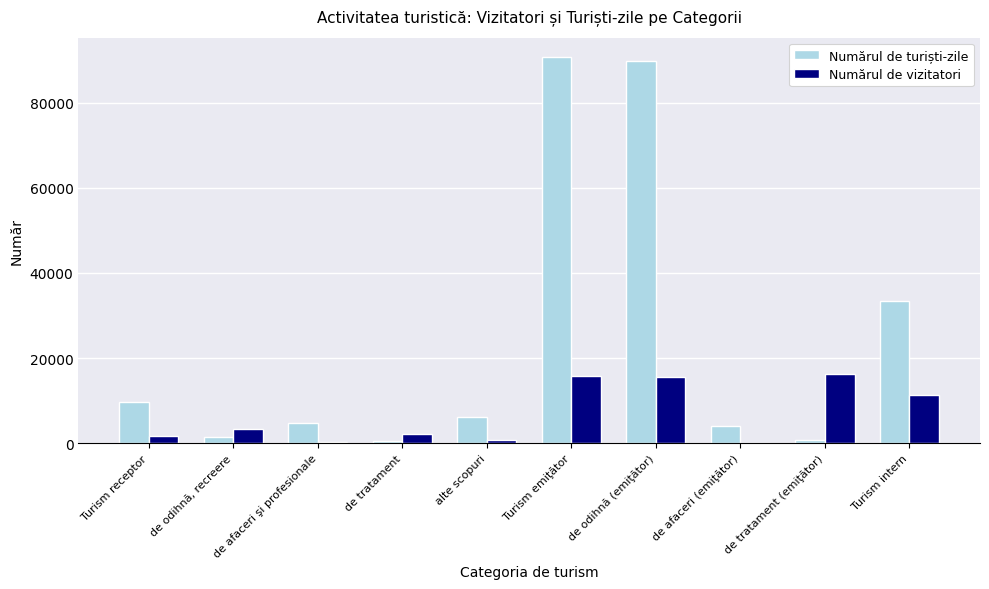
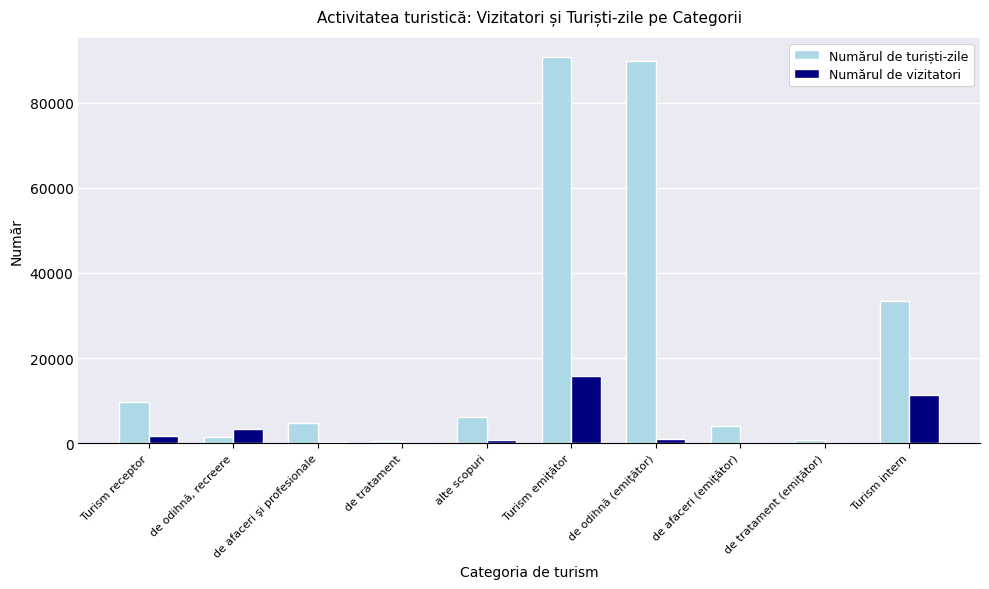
Numărul de vizitatori, de tratament: 2000 -> 0
Numărul de vizitatori, de odihnă (emiţător): 16000 -> 1000
Numărul de vizitatori, de tratament (emiţător): 16000 -> 0
